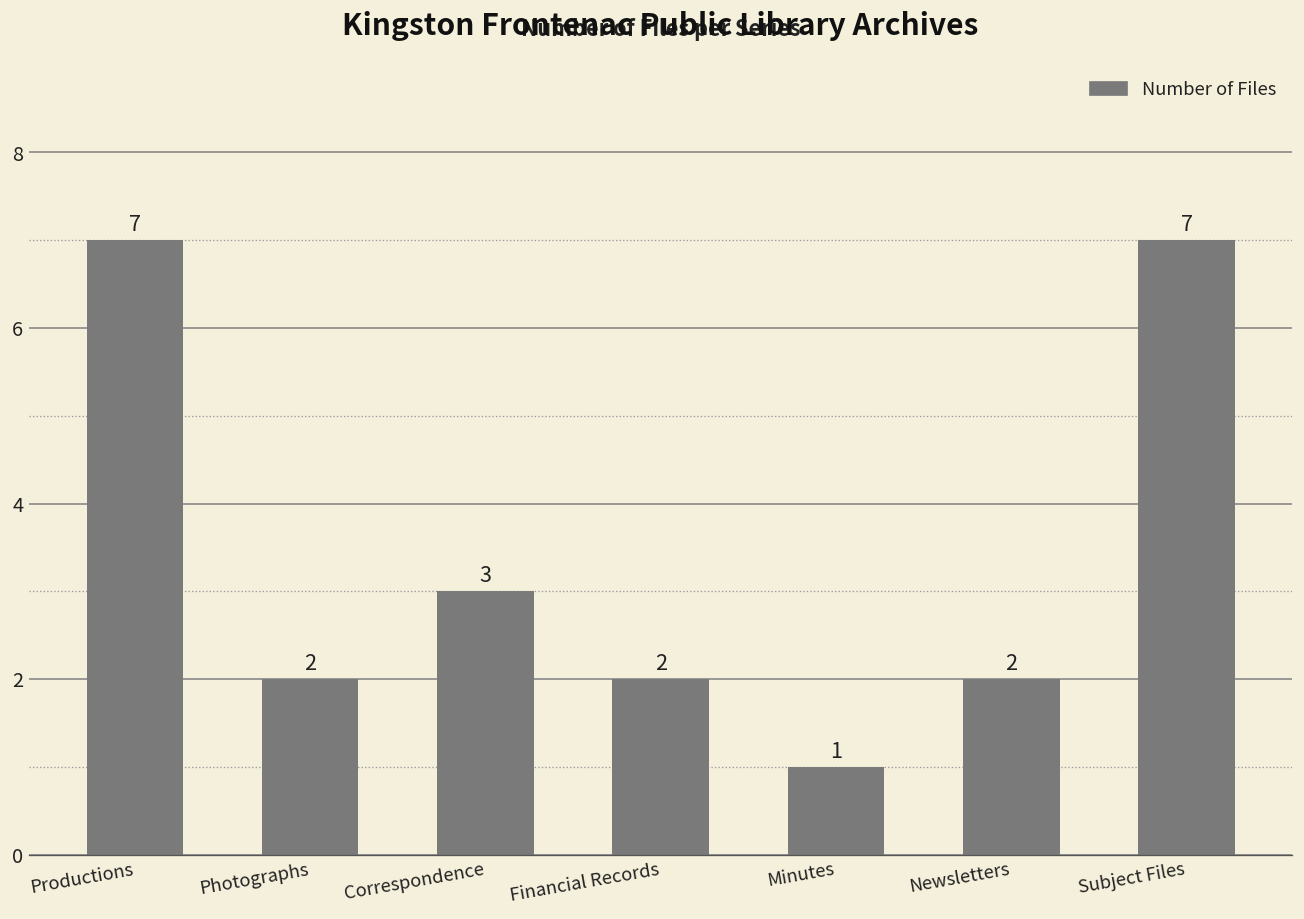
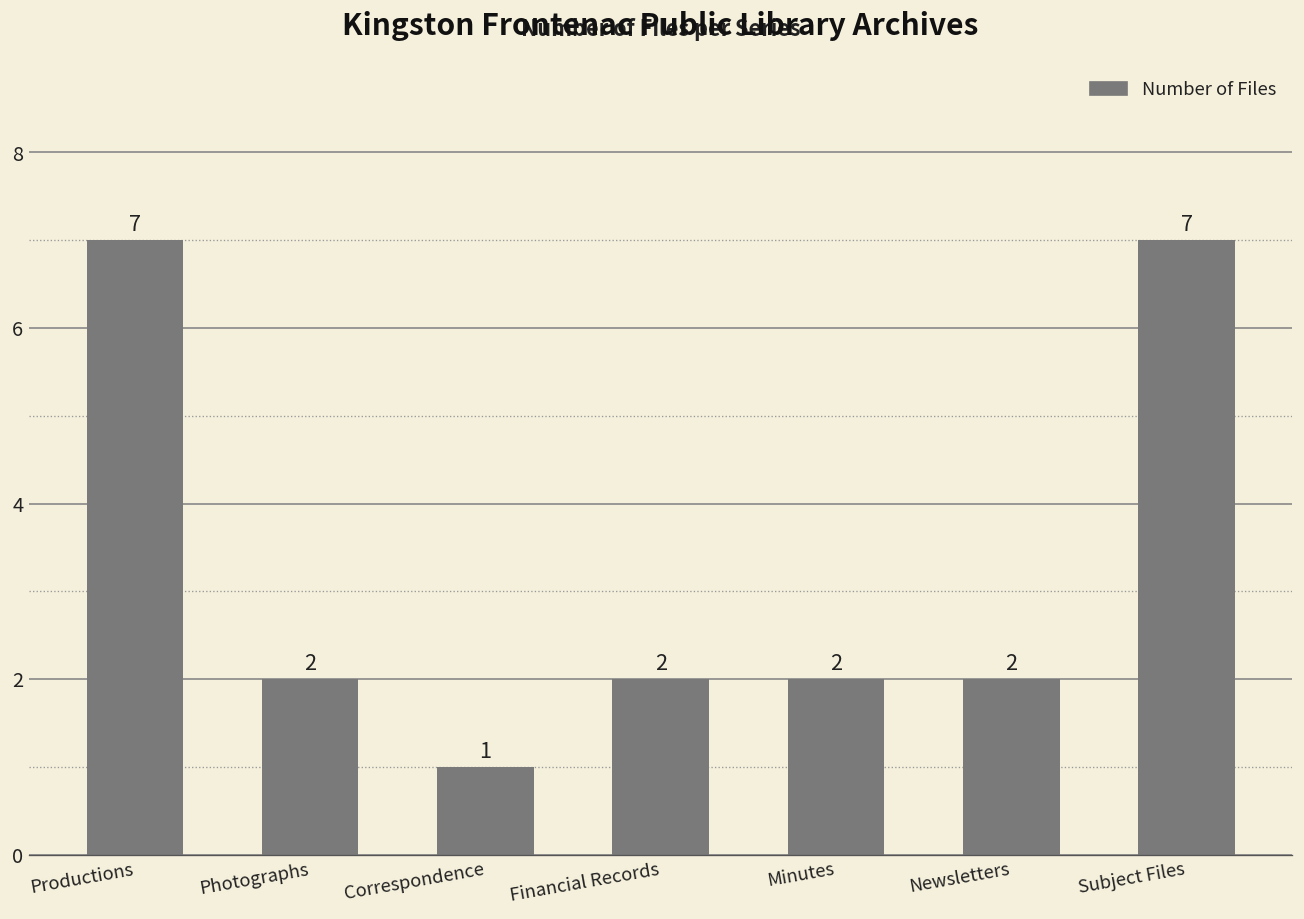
Correspondence: 3 -> 1
Minutes: 1 -> 2
